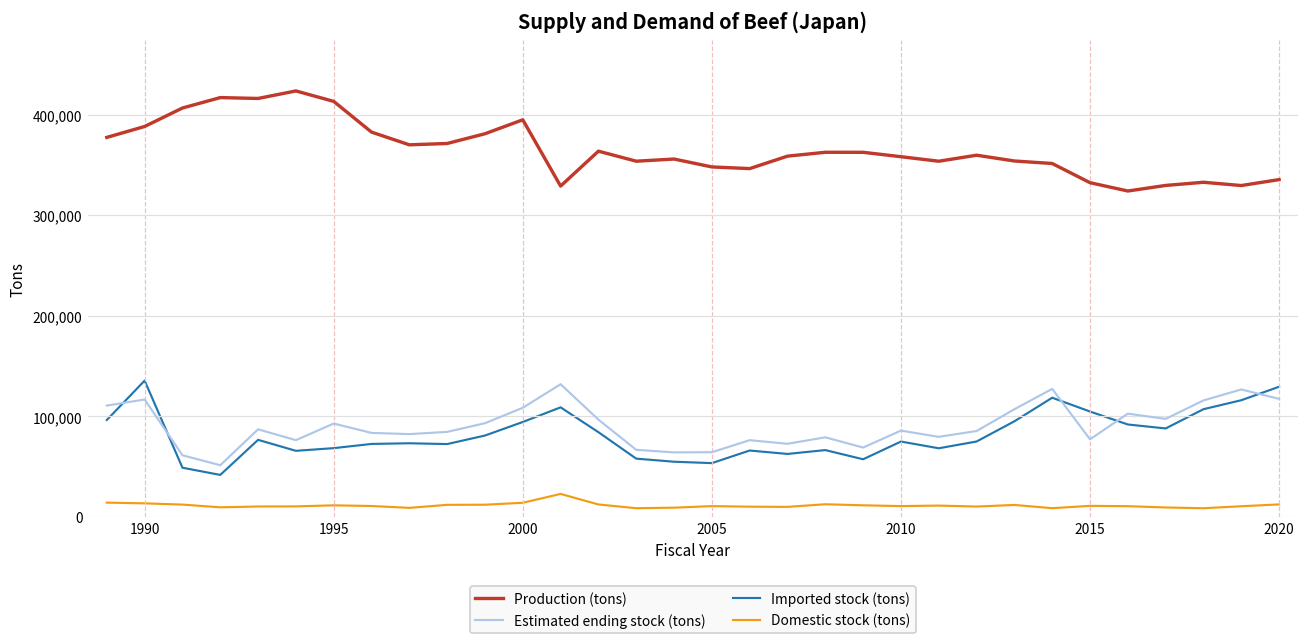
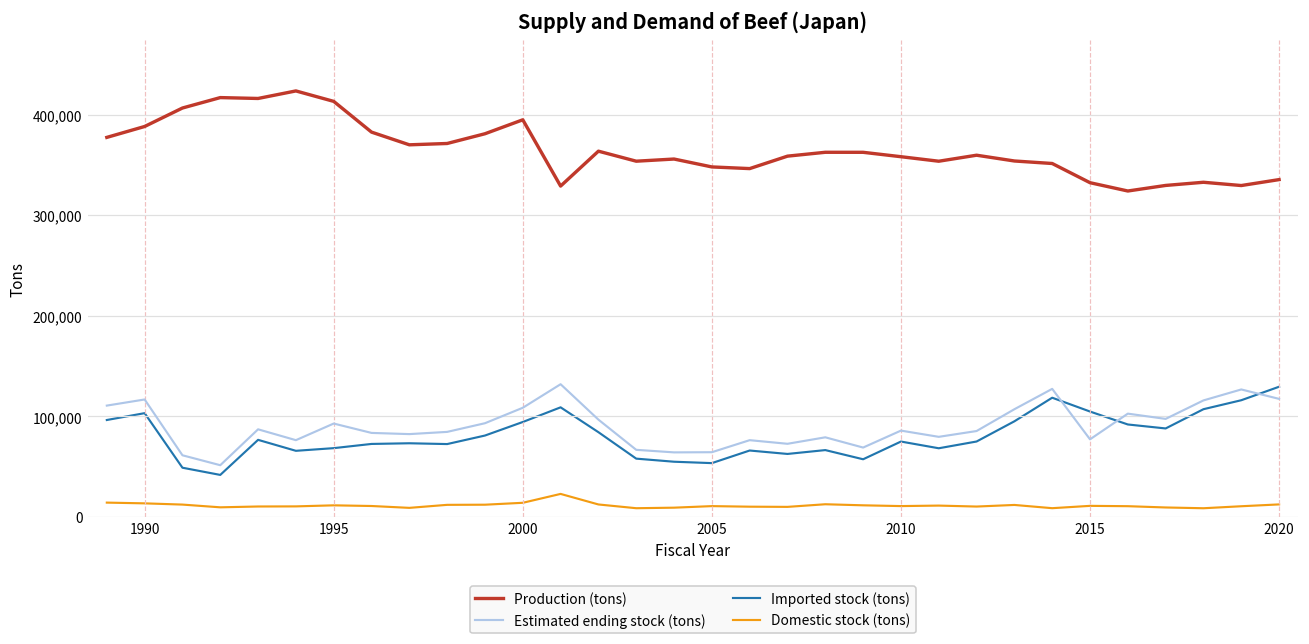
Imported stock (tons), 1990: 140,000 -> 100,000
